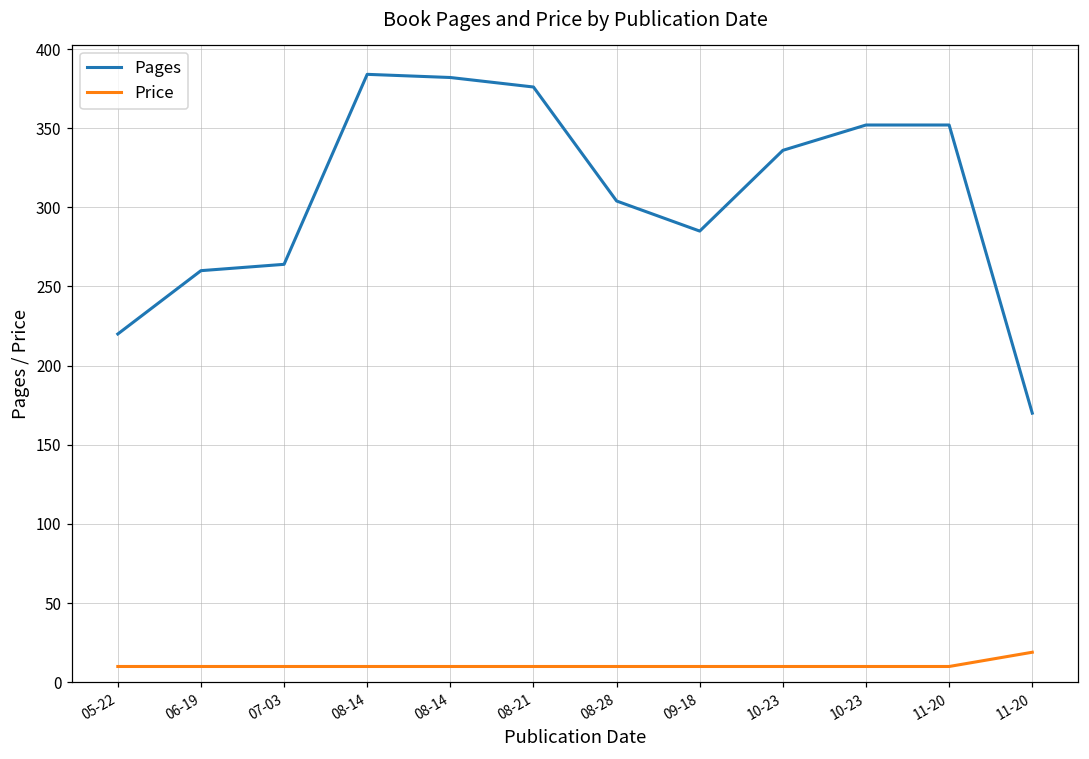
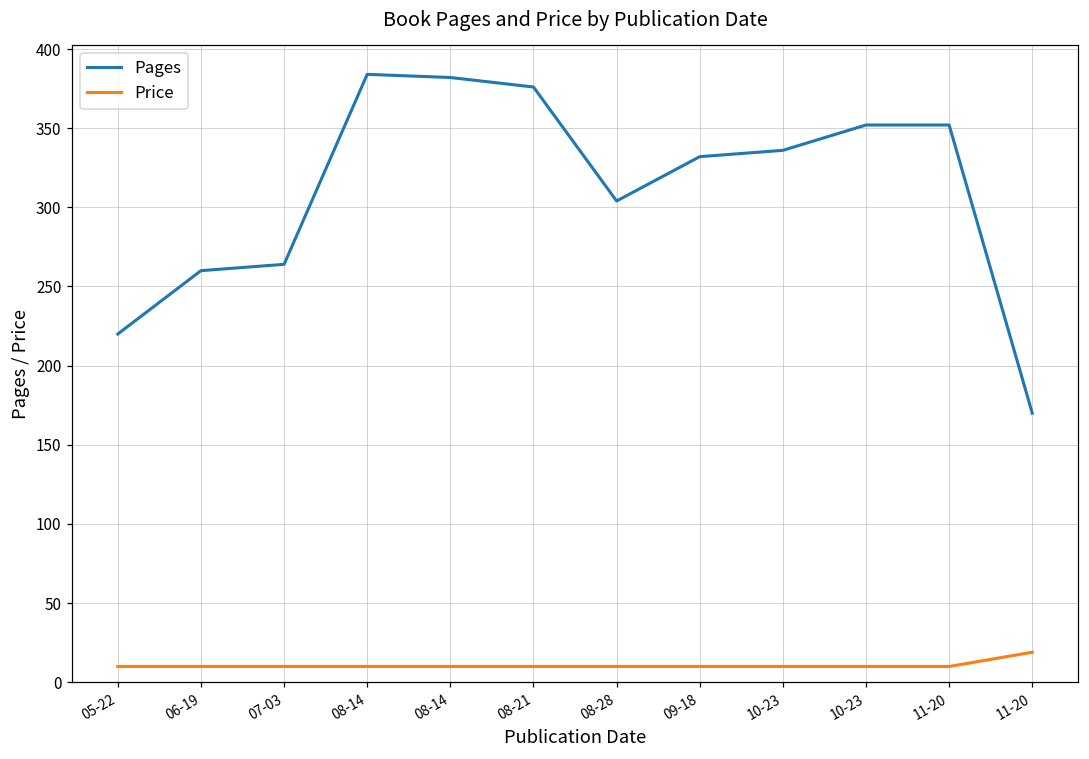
Pages, 09-18: 285 -> 332
